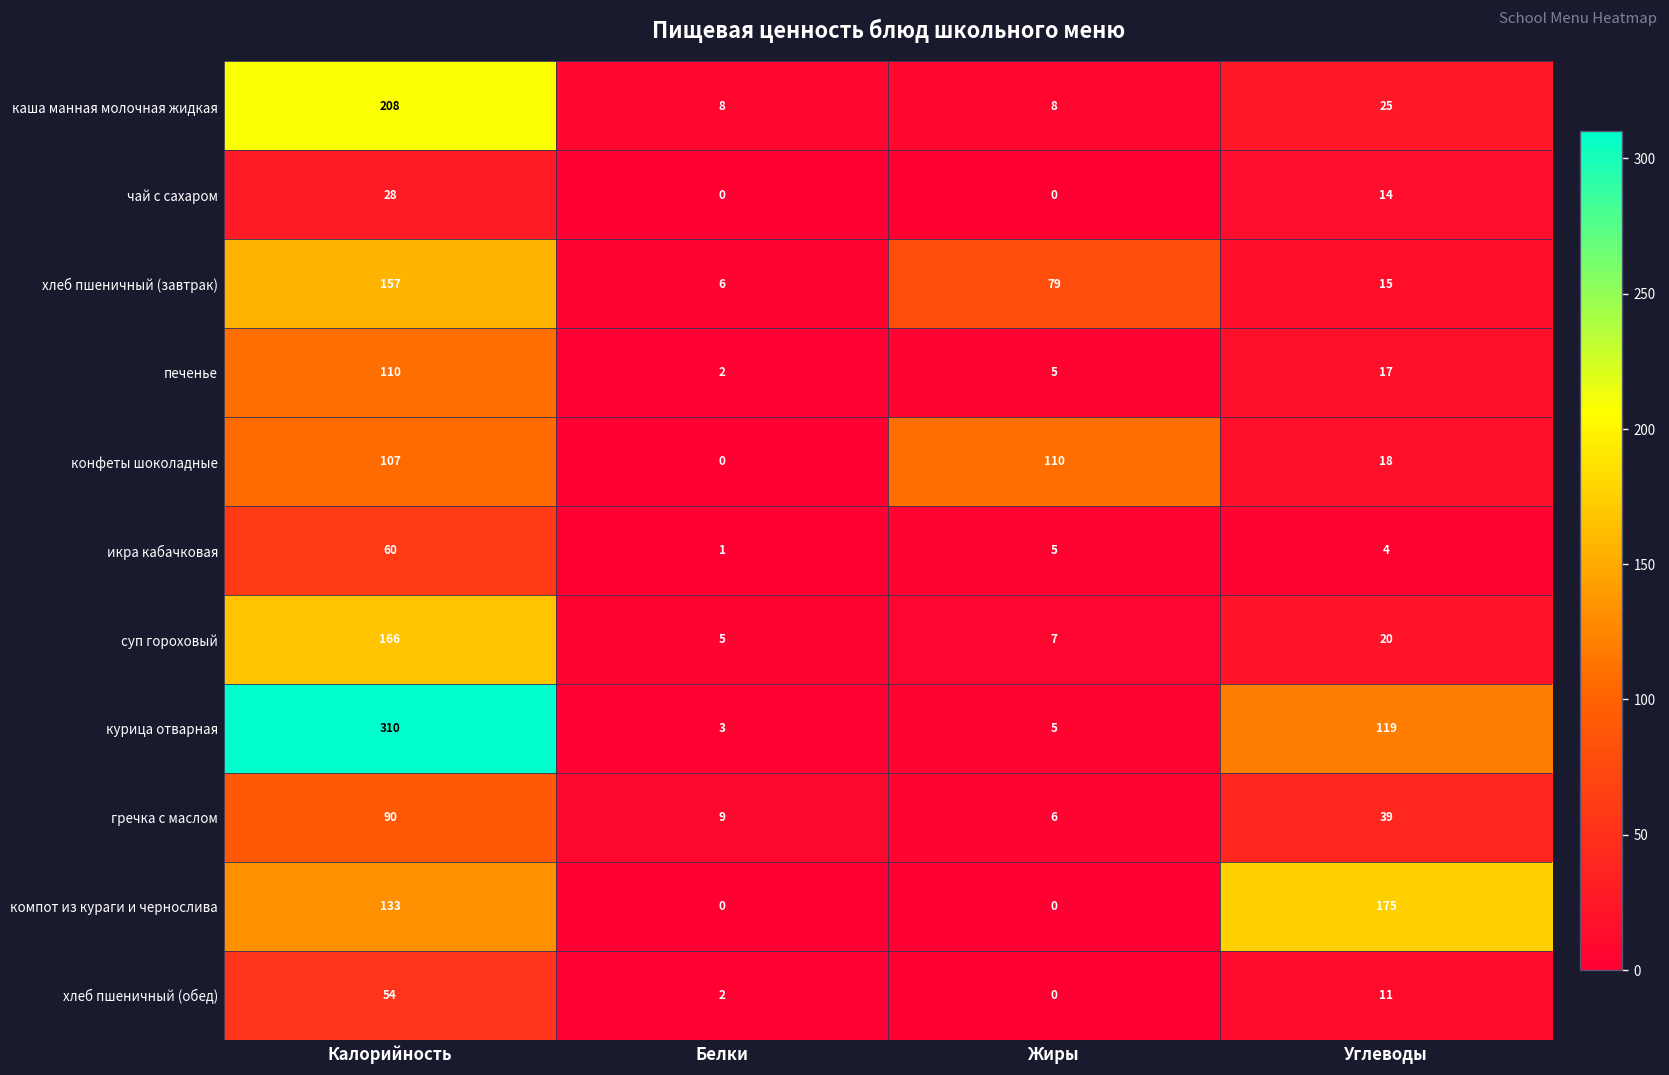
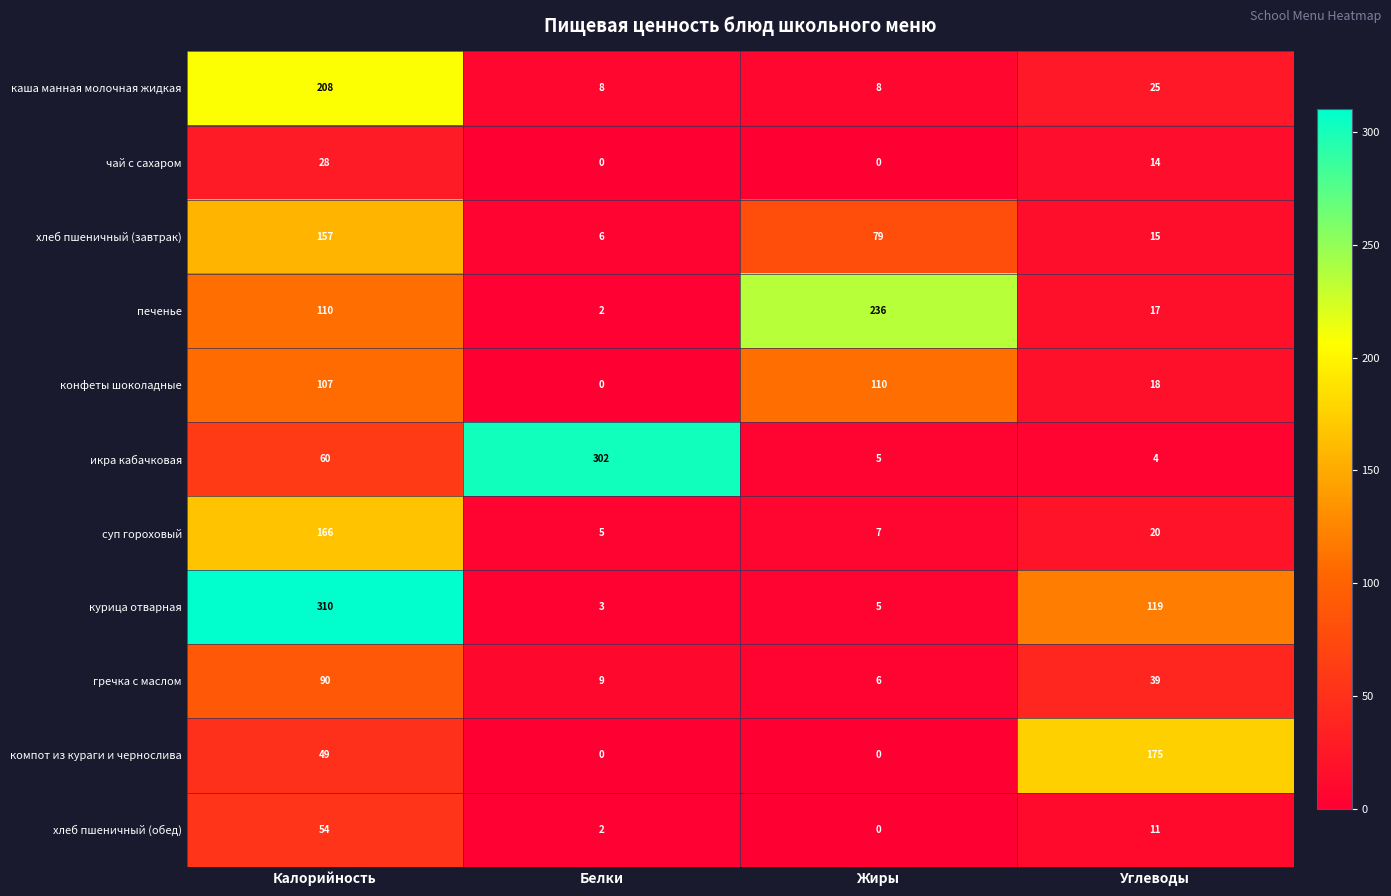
печенье, Жиры: 5 -> 236
икра кабачковая, Белки: 1 -> 302
компот из кураги и чернослива, Калорийность: 133 -> 49
